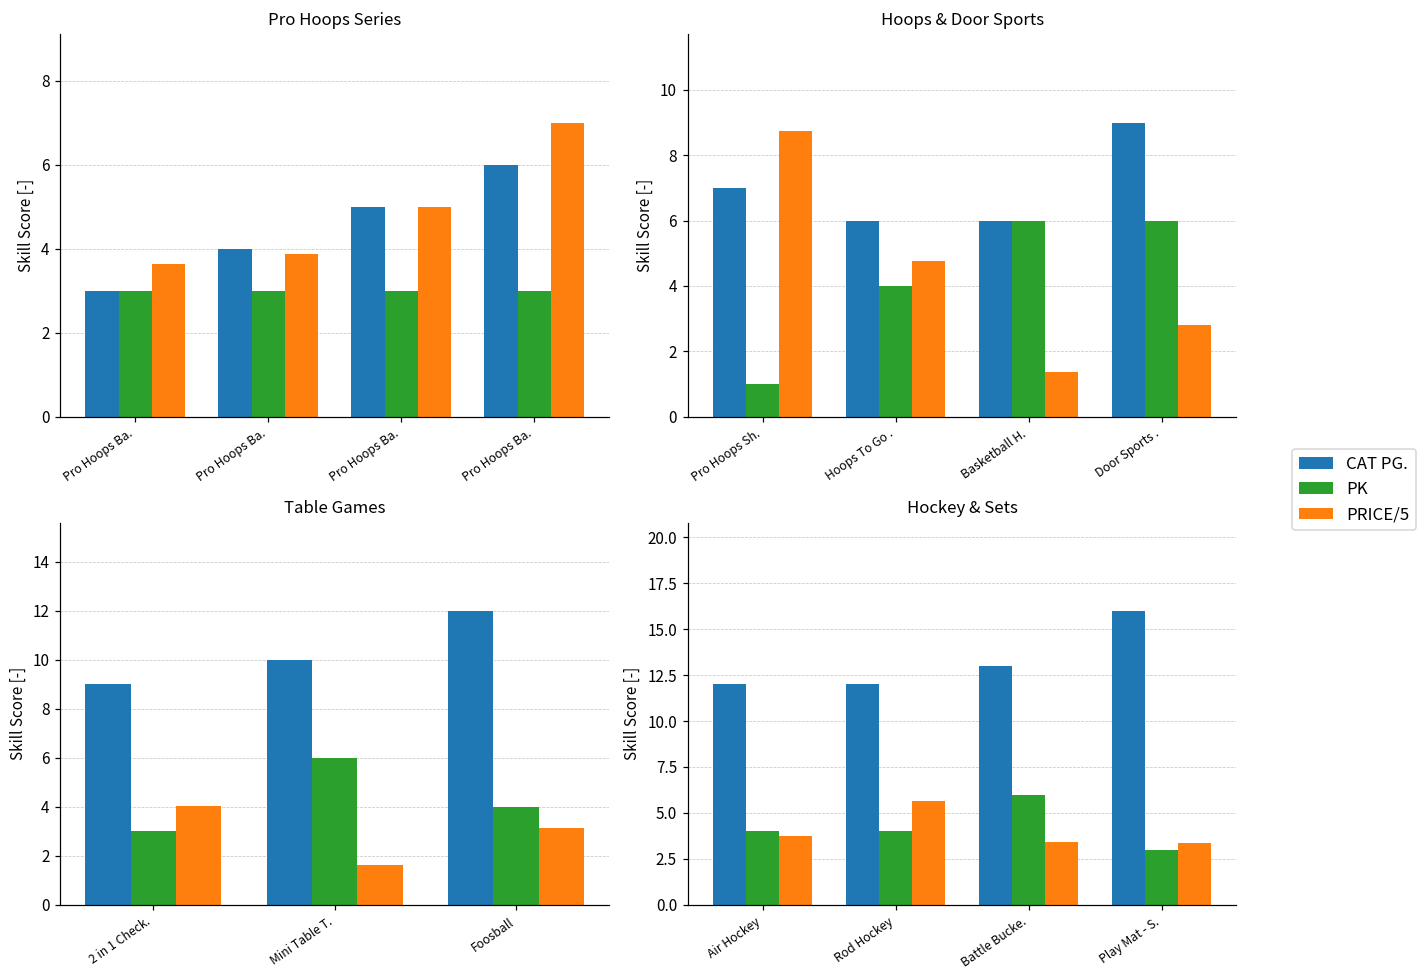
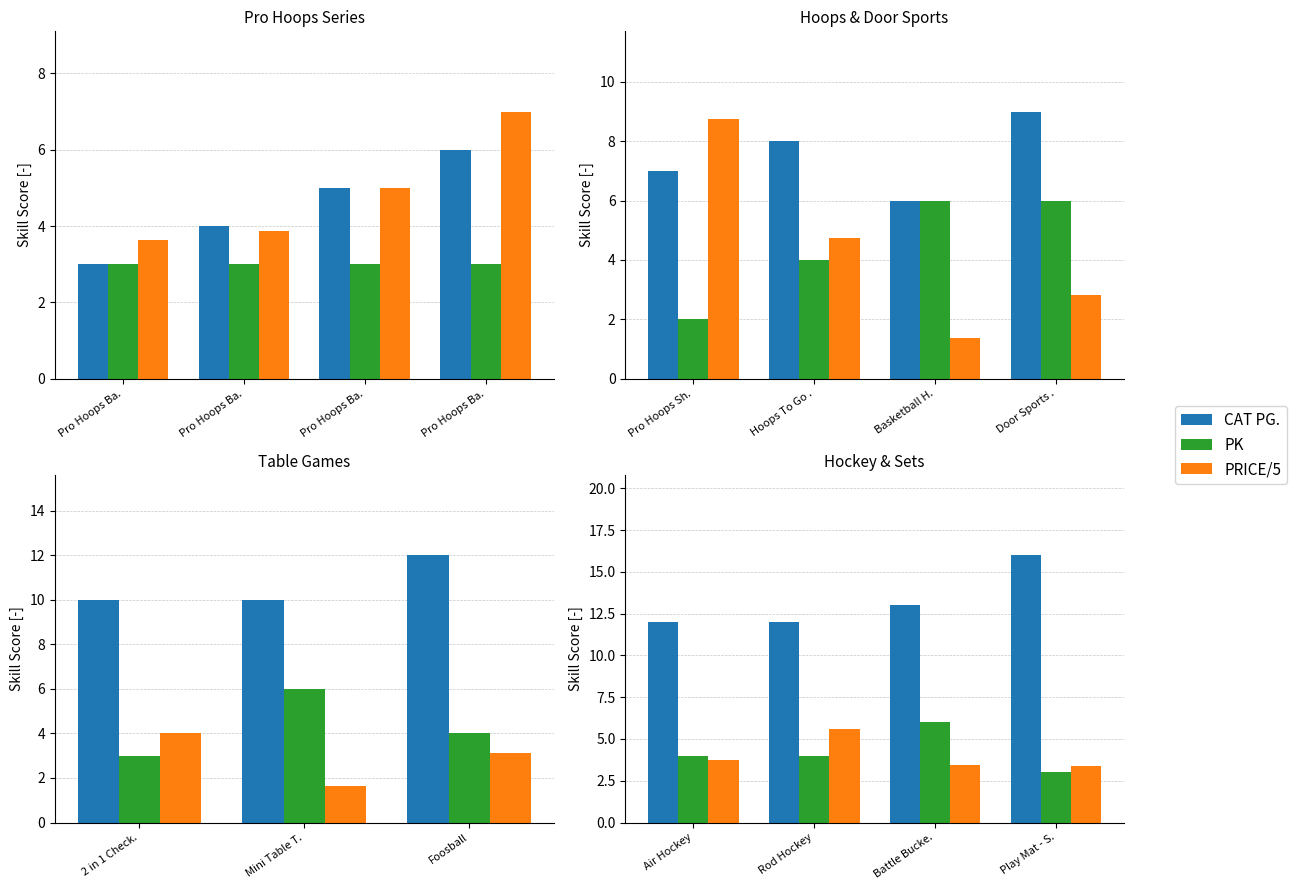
Hoops & Door Sports, PK, Pro Hoops Sh.: 1 -> 2
Hoops & Door Sports, CAT PG., Hoops To Go .: 6 -> 8
Table Games, CAT PG., 2 in 1 Check.: 9 -> 10
